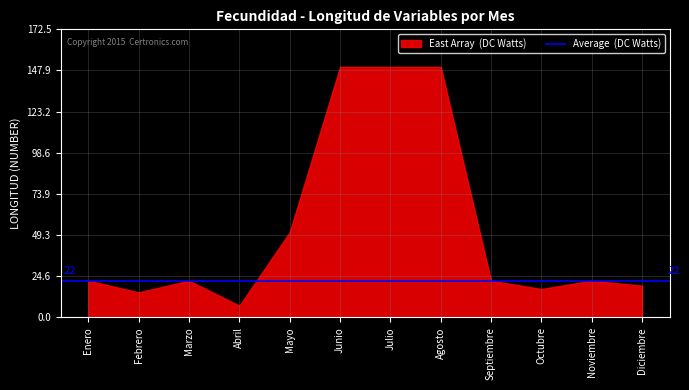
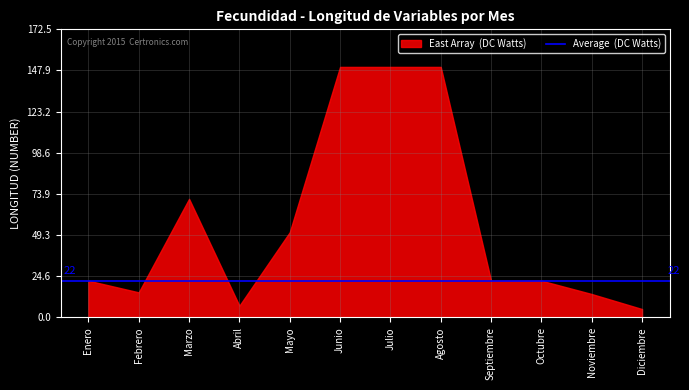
Marzo: 22 -> 71
Octubre: 17 -> 22
Noviembre: 22 -> 14
Diciembre: 19 -> 5
